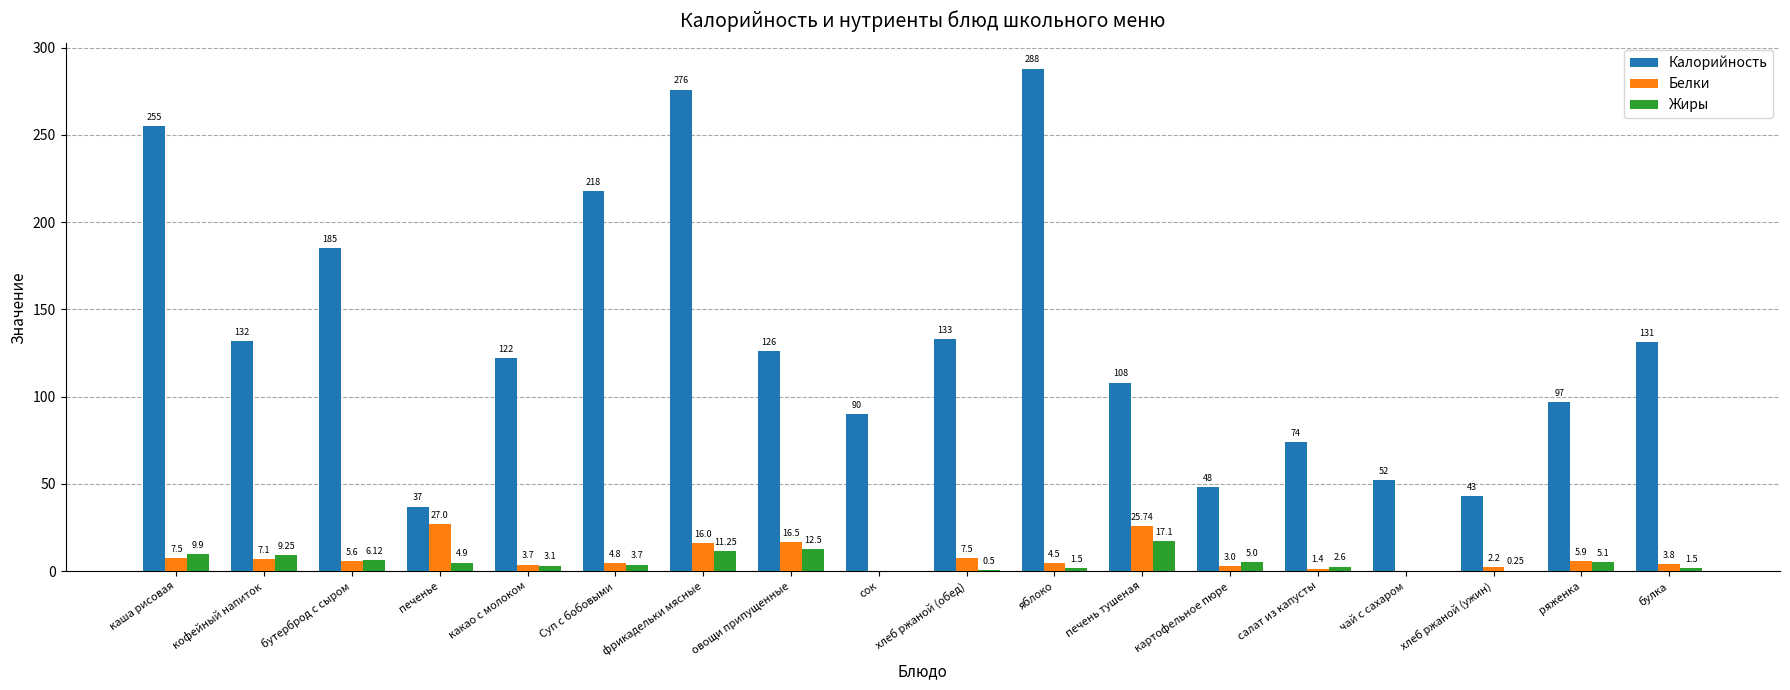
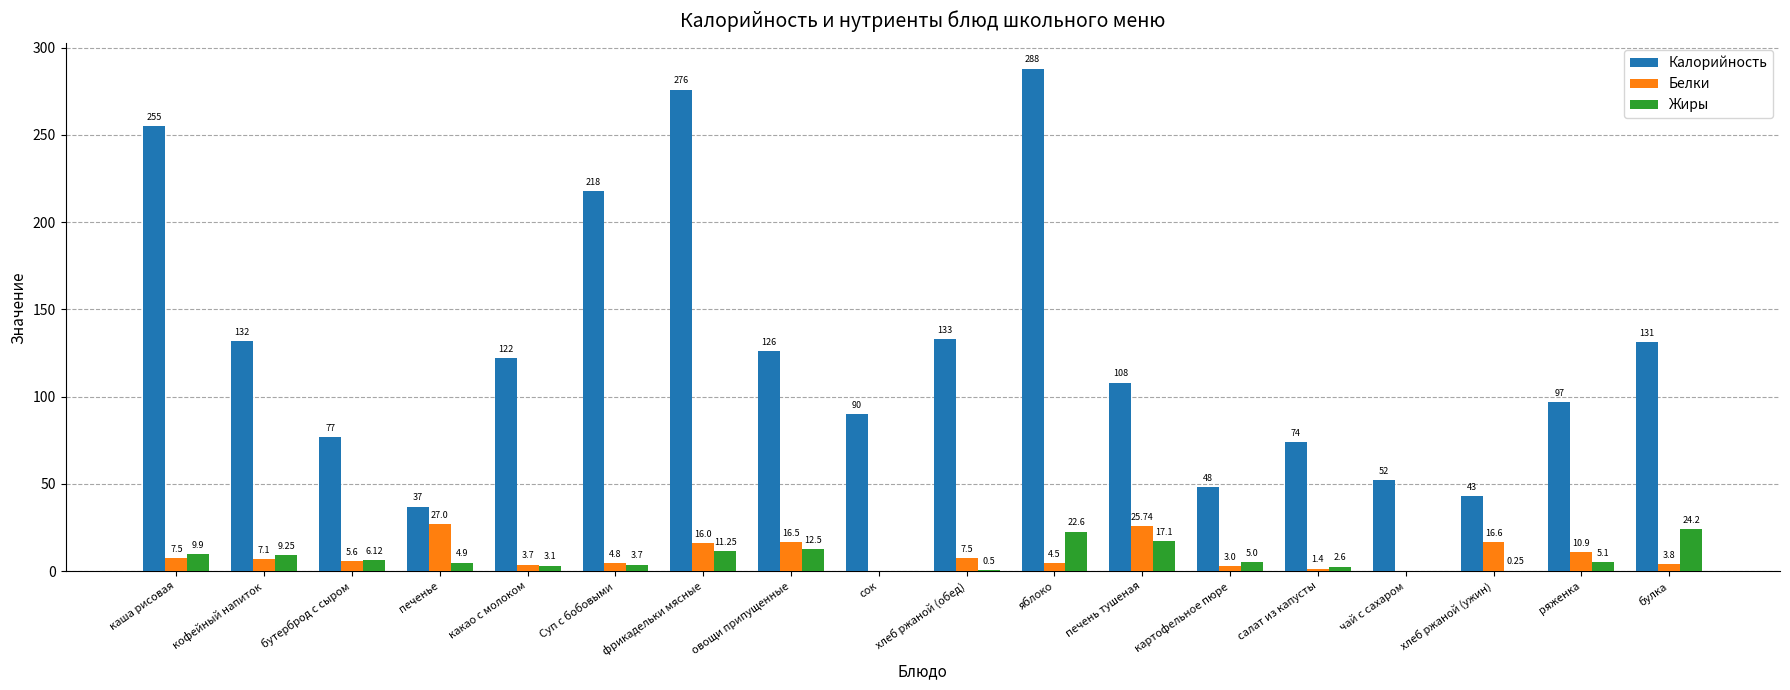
Калорийность, бутерброд с сыром: 185 -> 77
Жиры, яблоко: 1.5 -> 22.6
Белки, хлеб ржаной (ужин): 2.2 -> 16.6
Белки, ряженка: 5.9 -> 10.9
Жиры, булка: 1.5 -> 24.2
